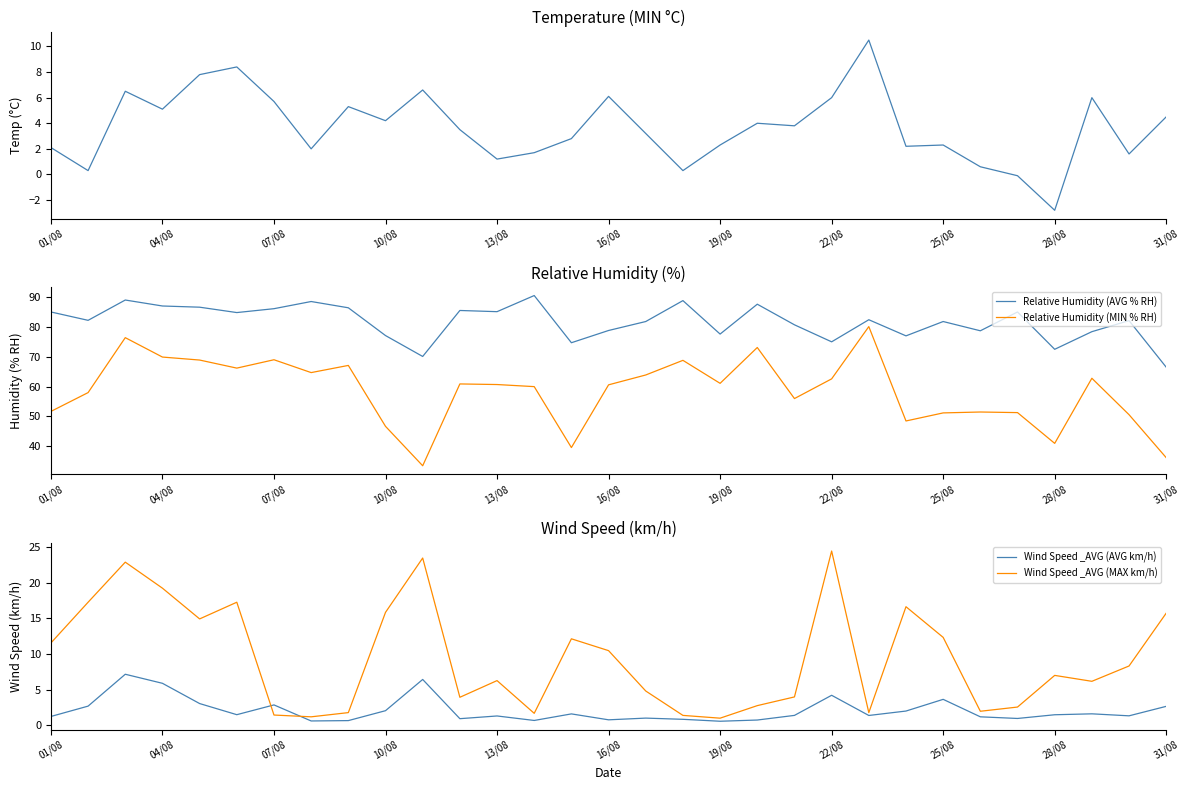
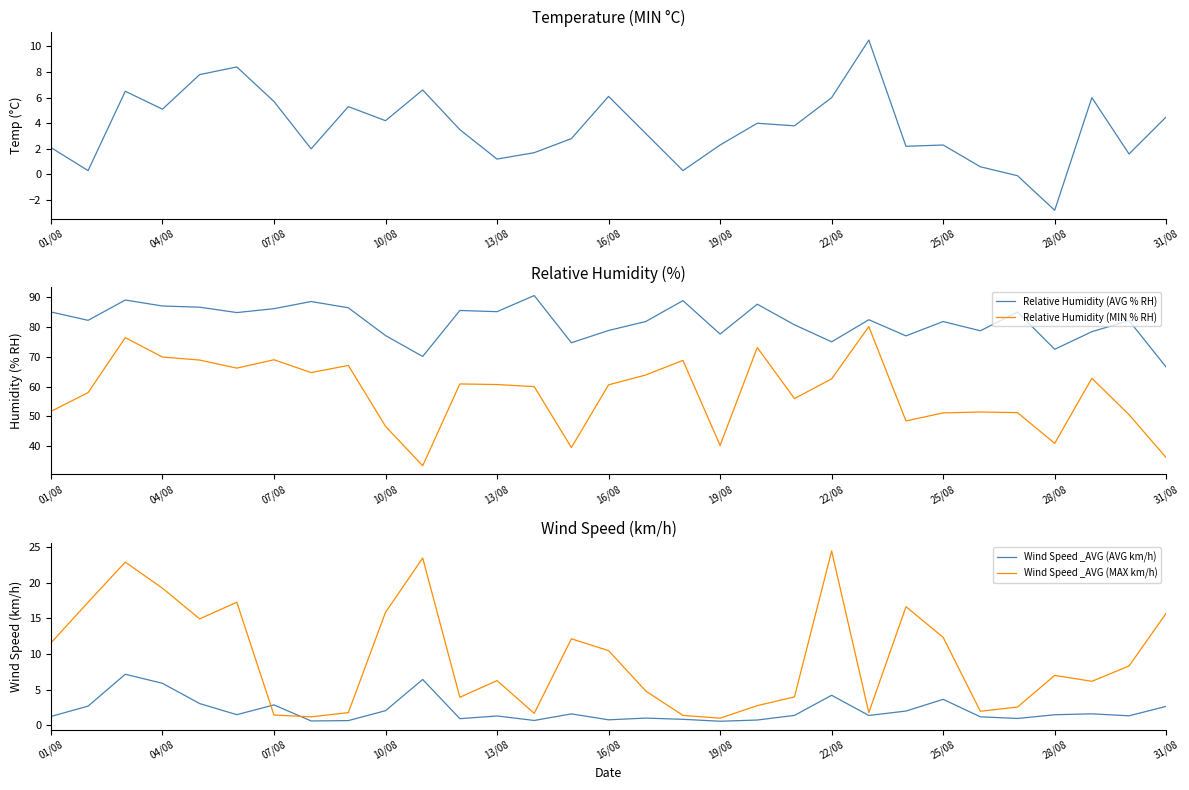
Relative Humidity (%), Relative Humidity (MIN % RH), 19/08: 61 -> 40
